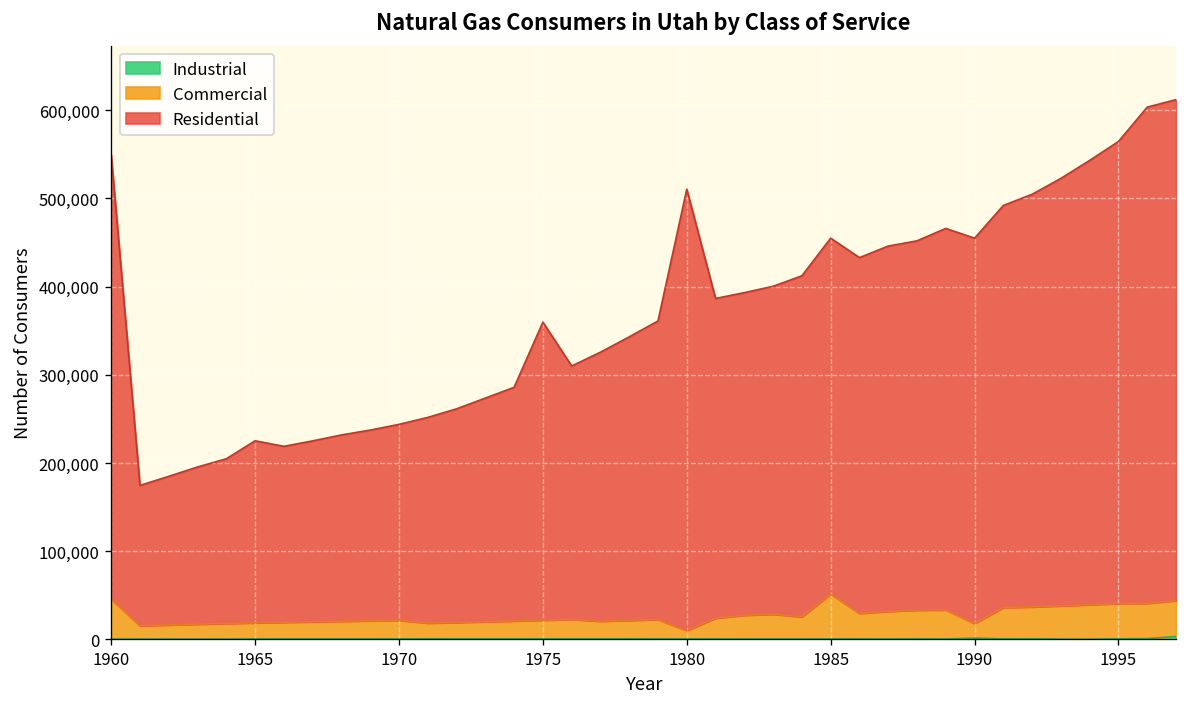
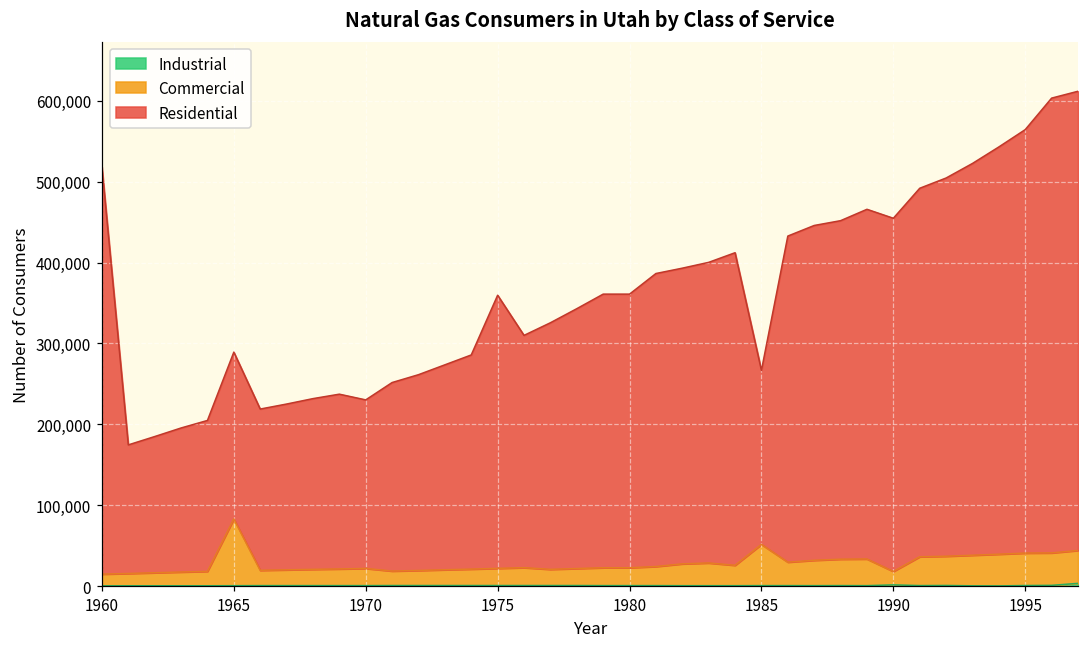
Commercial, 1960: 50,000 -> 10,000
Commercial, 1965: 20,000 -> 80,000
Residential, 1970: 220,000 -> 210,000
Commercial, 1980: 10,000 -> 20,000
Residential, 1980: 500,000 -> 340,000
Residential, 1985: 400,000 -> 220,000
